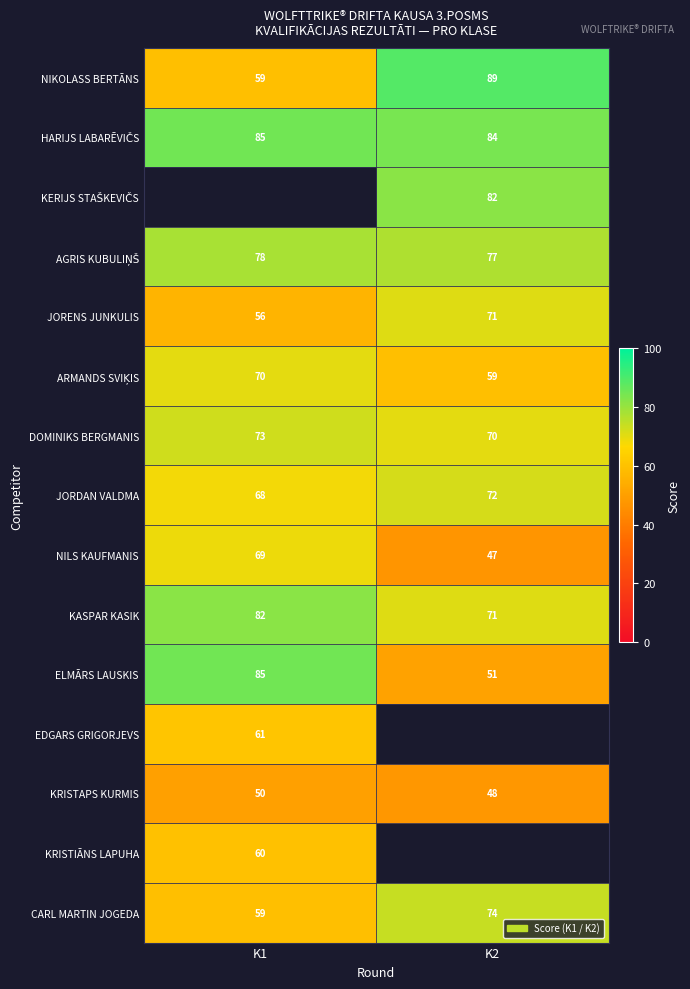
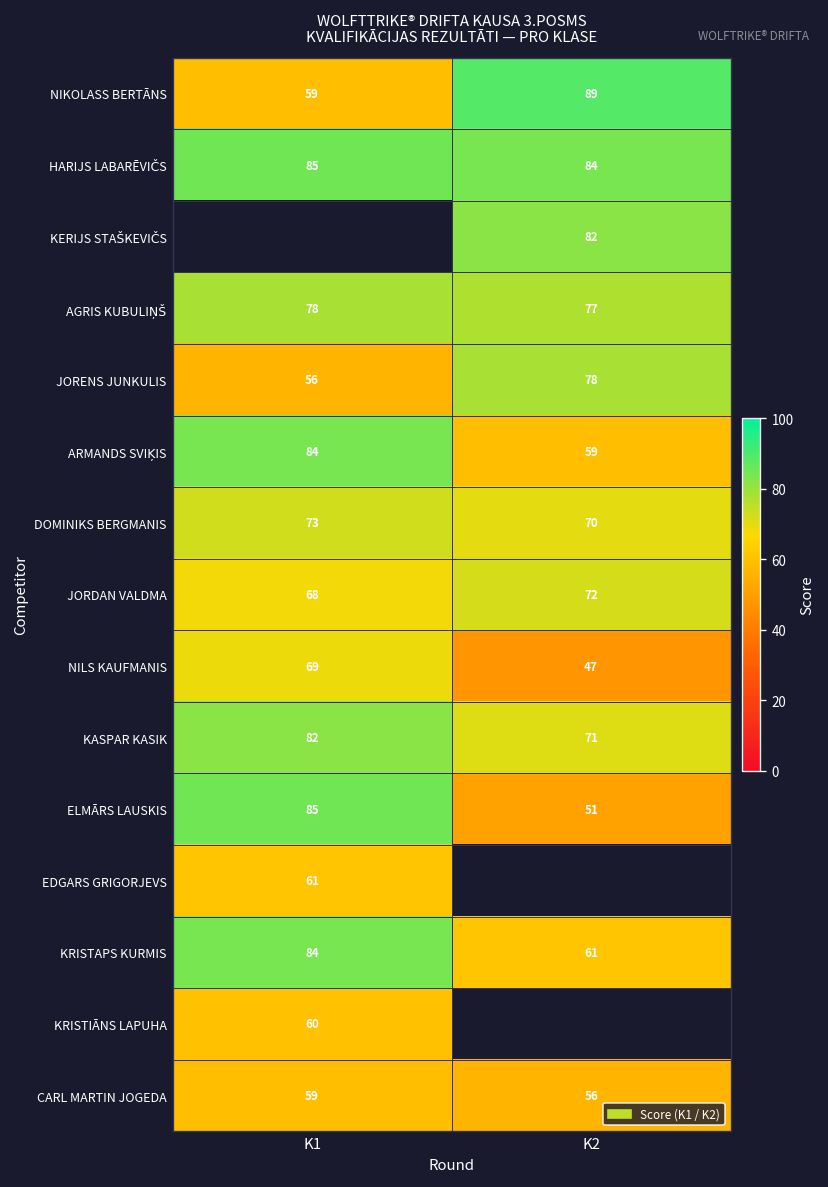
JORENS JUNKULIS, K2: 71 -> 78
ARMANDS SVIĶIS, K1: 70 -> 84
KRISTAPS KURMIS, K1: 50 -> 84
KRISTAPS KURMIS, K2: 48 -> 61
CARL MARTIN JOGEDA, K2: 74 -> 56
